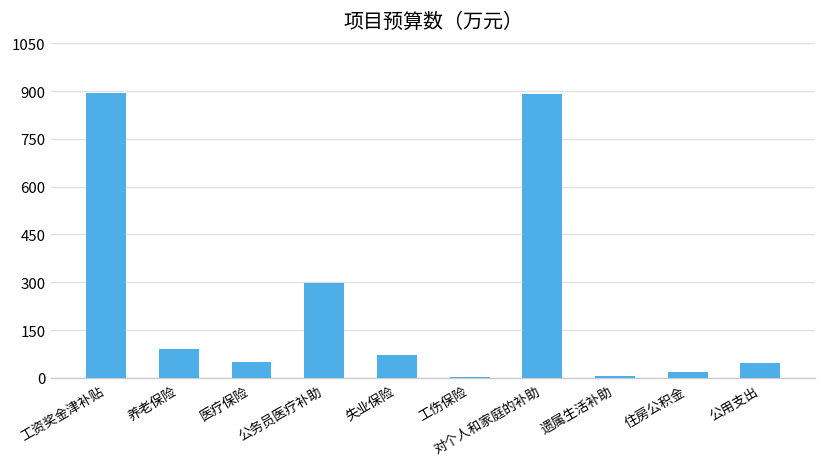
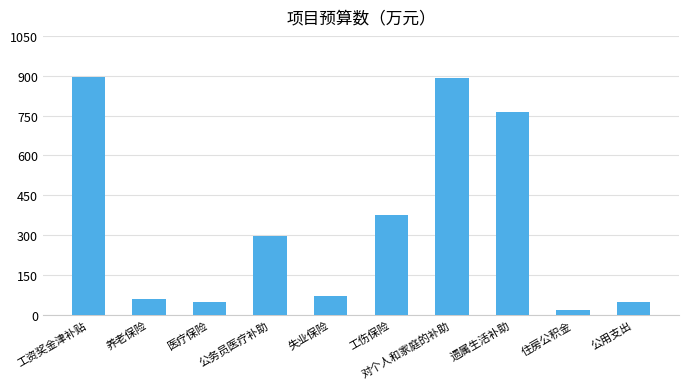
养老保险: 90 -> 60
工伤保险: 0 -> 380
遗属生活补助: 10 -> 760
